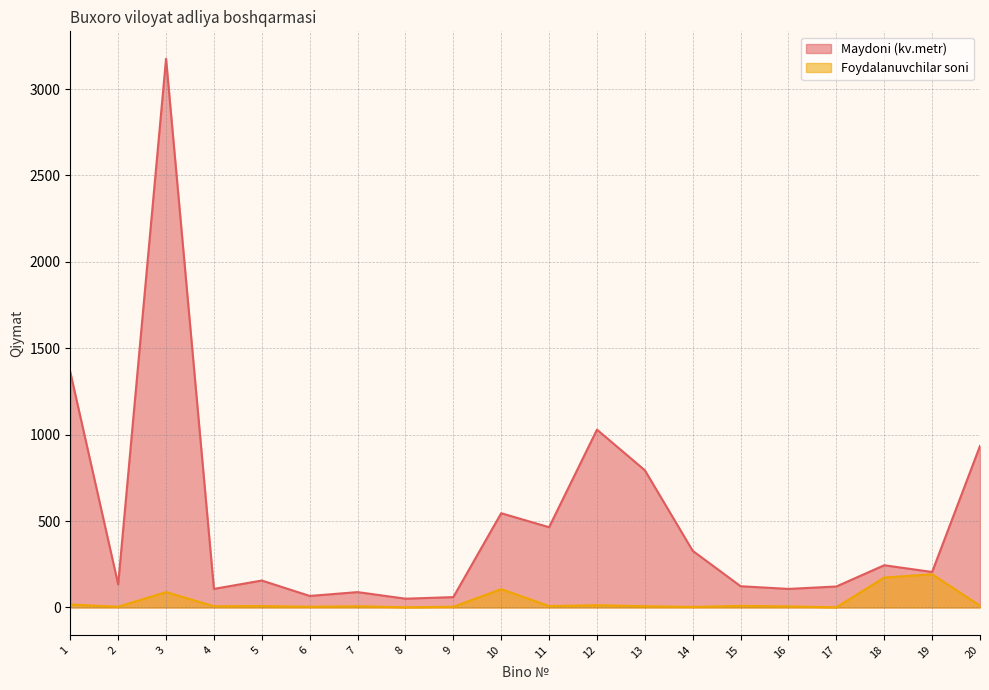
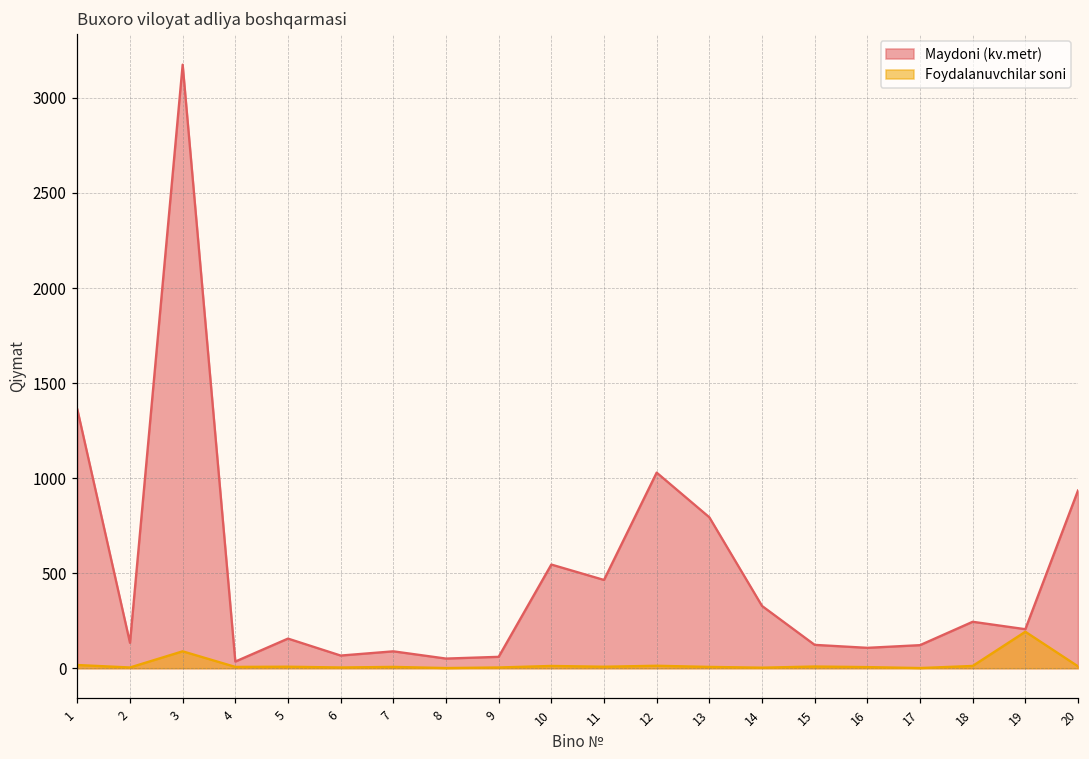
Maydoni (kv.metr), 4: 110 -> 40
Foydalanuvchilar soni, 10: 110 -> 10
Foydalanuvchilar soni, 18: 170 -> 10
